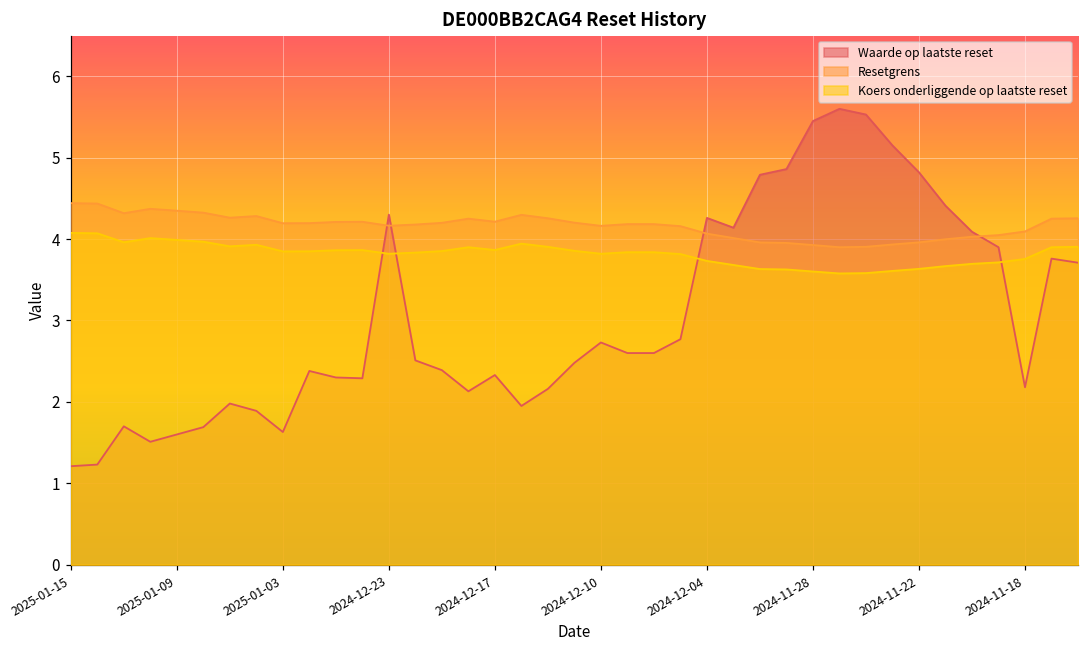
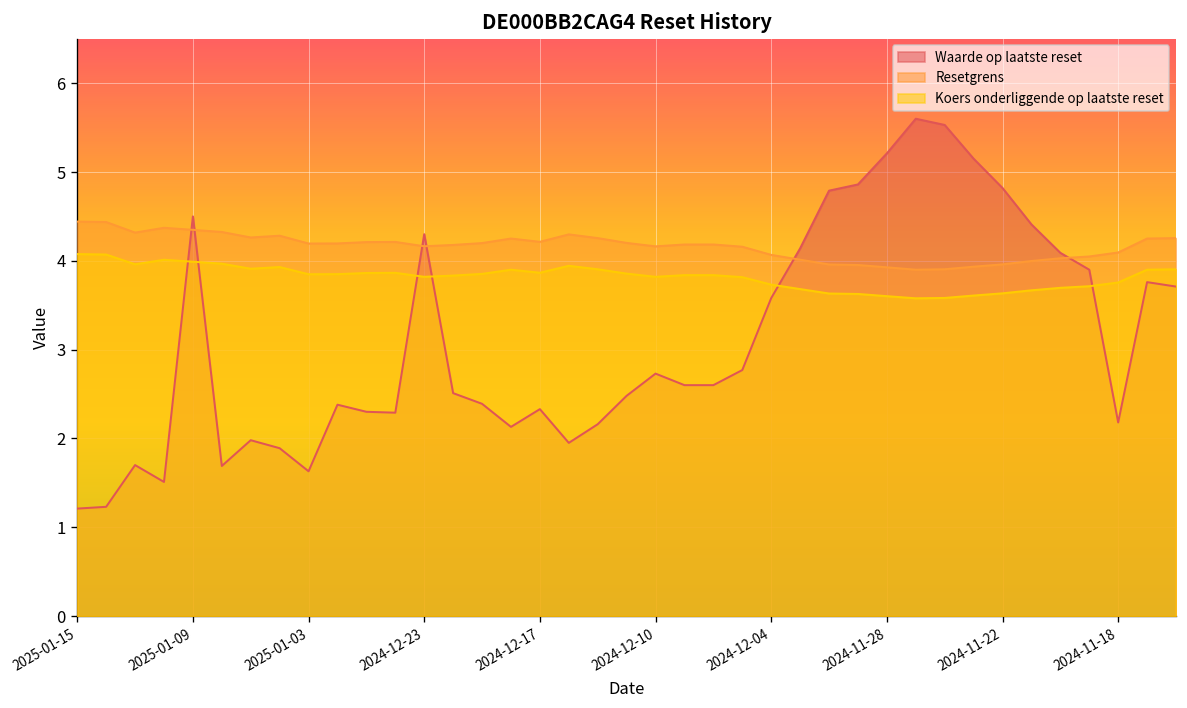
Waarde op laatste reset, 2025-01-09: 1.6 -> 4.5
Waarde op laatste reset, 2024-12-04: 4.3 -> 3.6
Waarde op laatste reset, 2024-11-28: 5.5 -> 5.2
